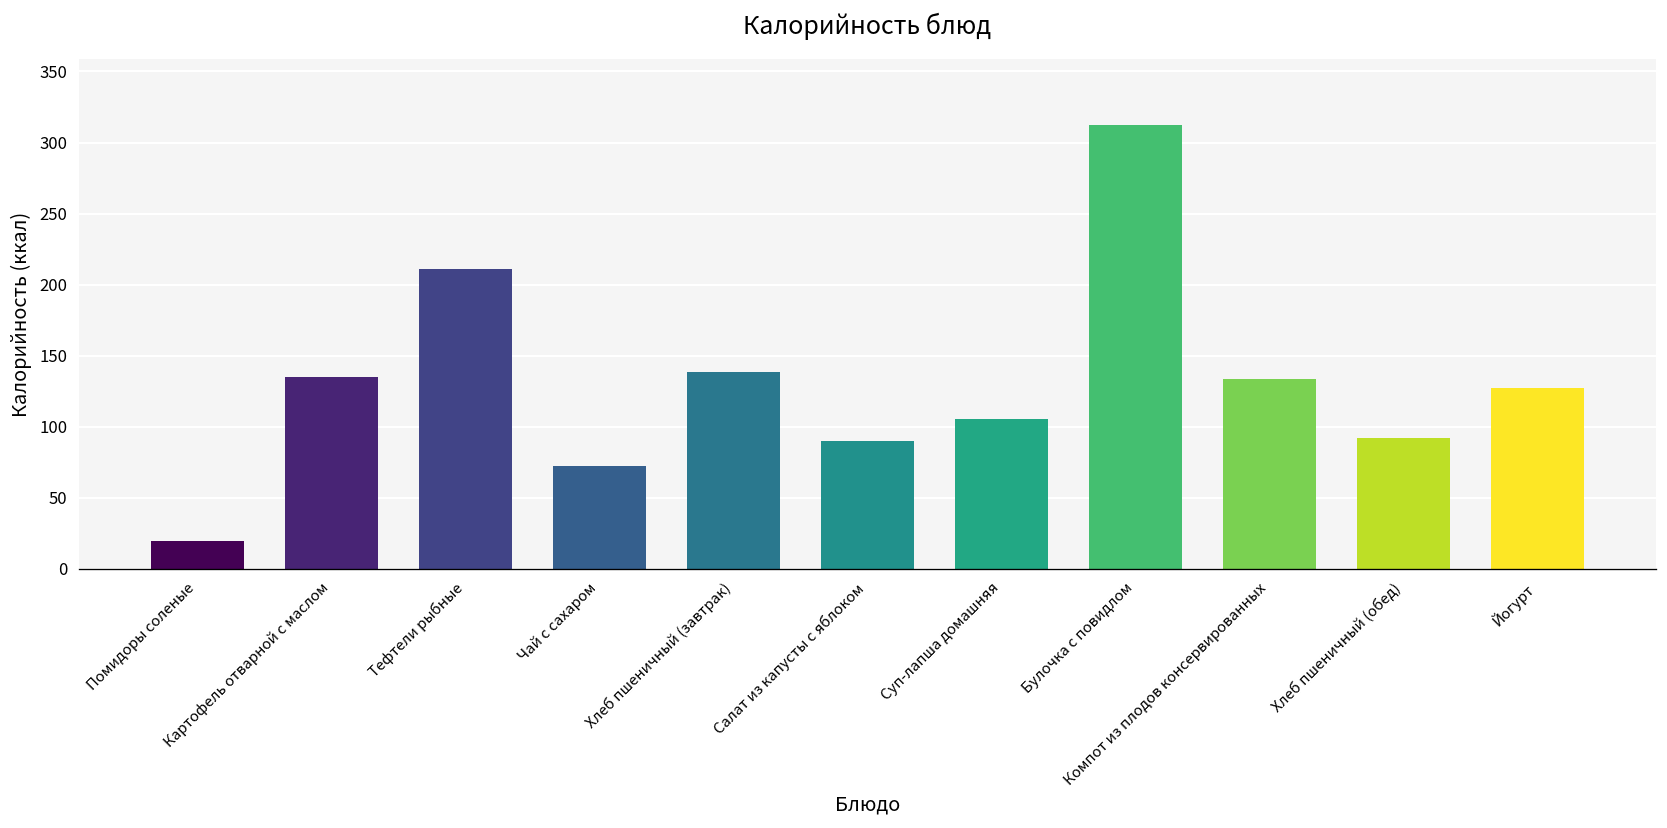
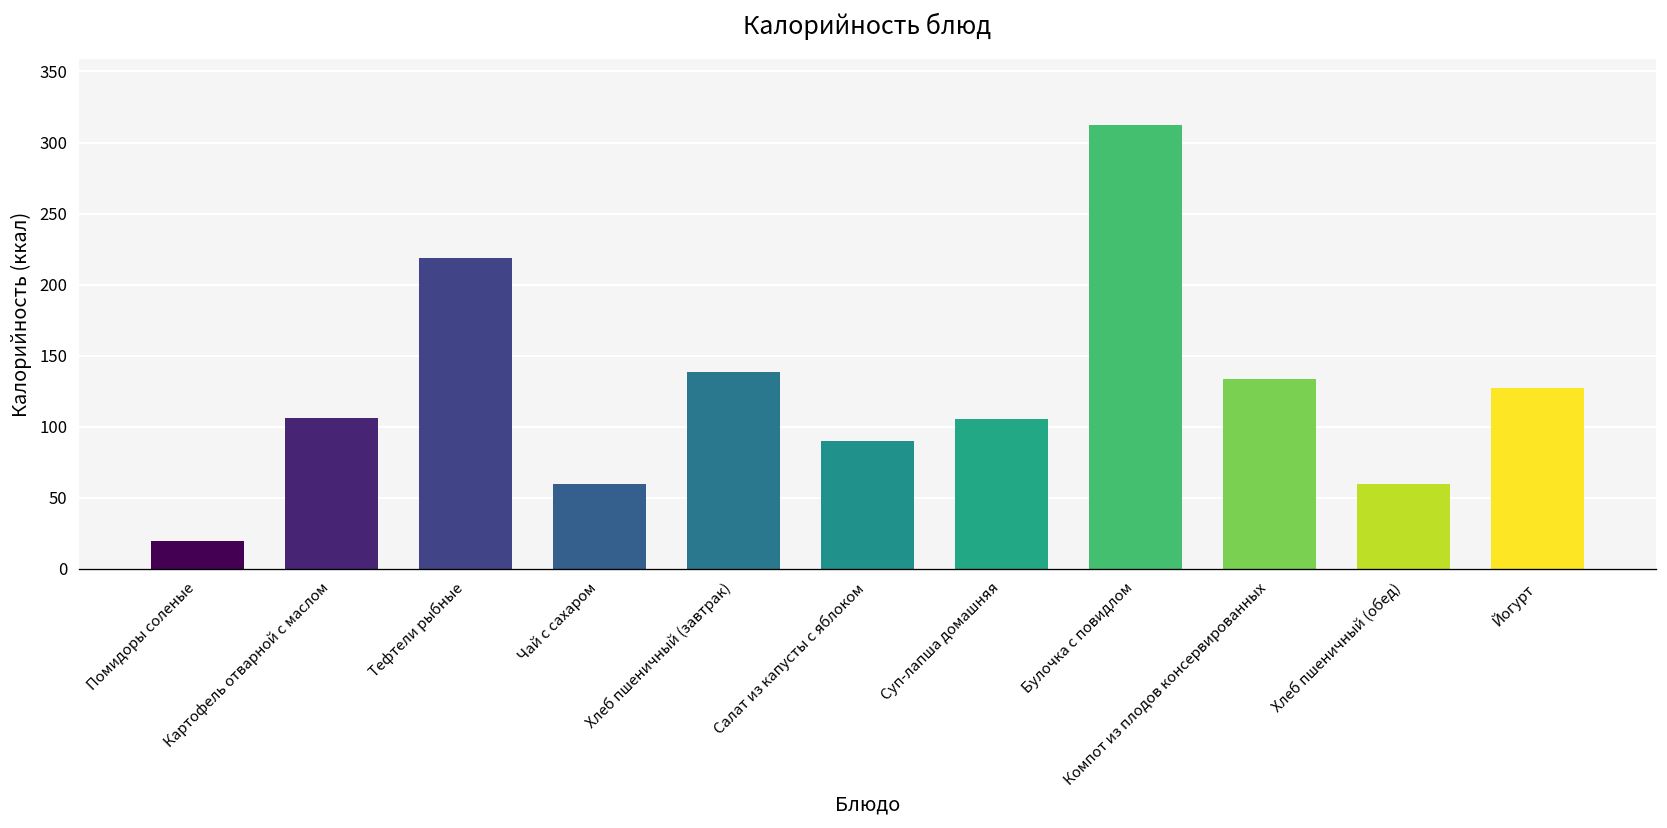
Картофель отварной с маслом: 135 -> 106
Тефтели рыбные: 211 -> 219
Чай с сахаром: 73 -> 60
Хлеб пшеничный (обед): 92 -> 59
